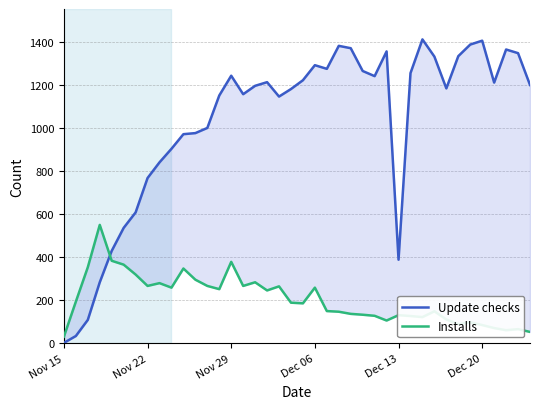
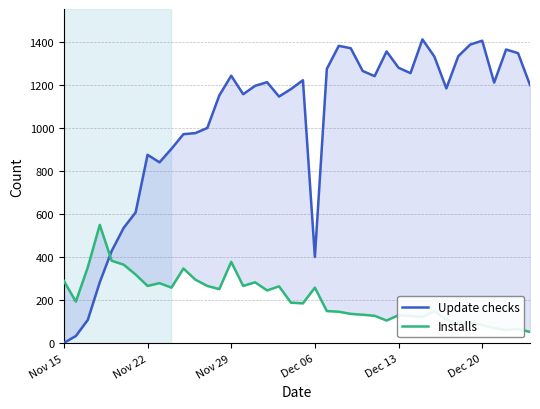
Installs, Nov 15: 30 -> 290
Update checks, Nov 22: 770 -> 880
Update checks, Dec 06: 1290 -> 400
Update checks, Dec 13: 390 -> 1280
